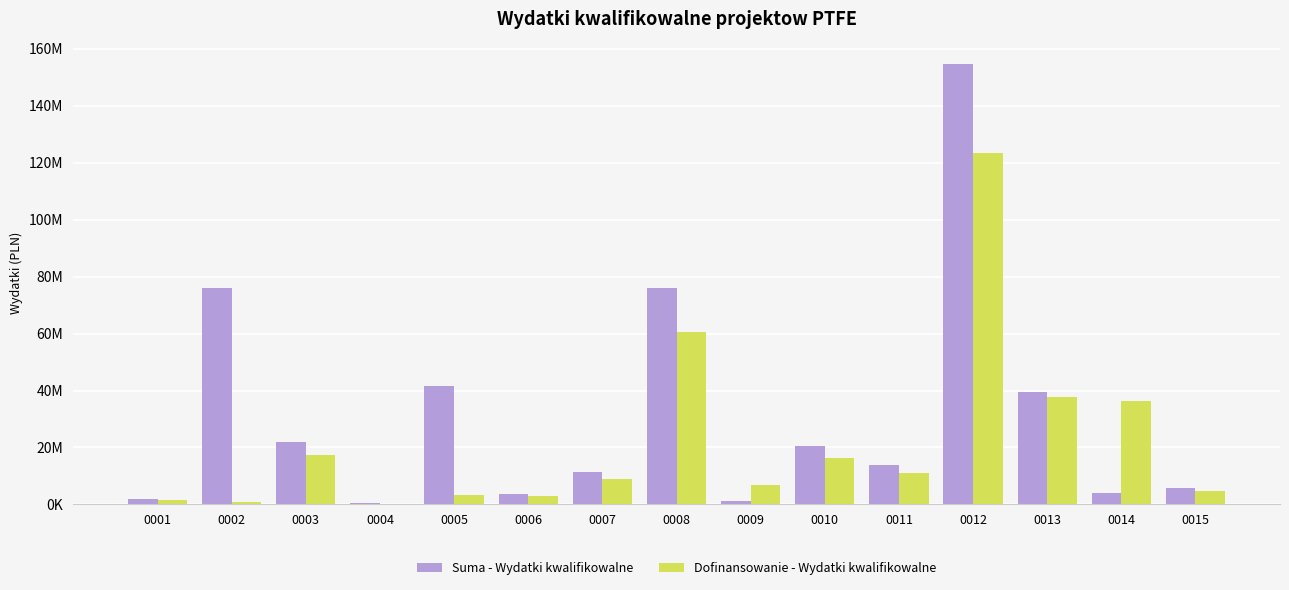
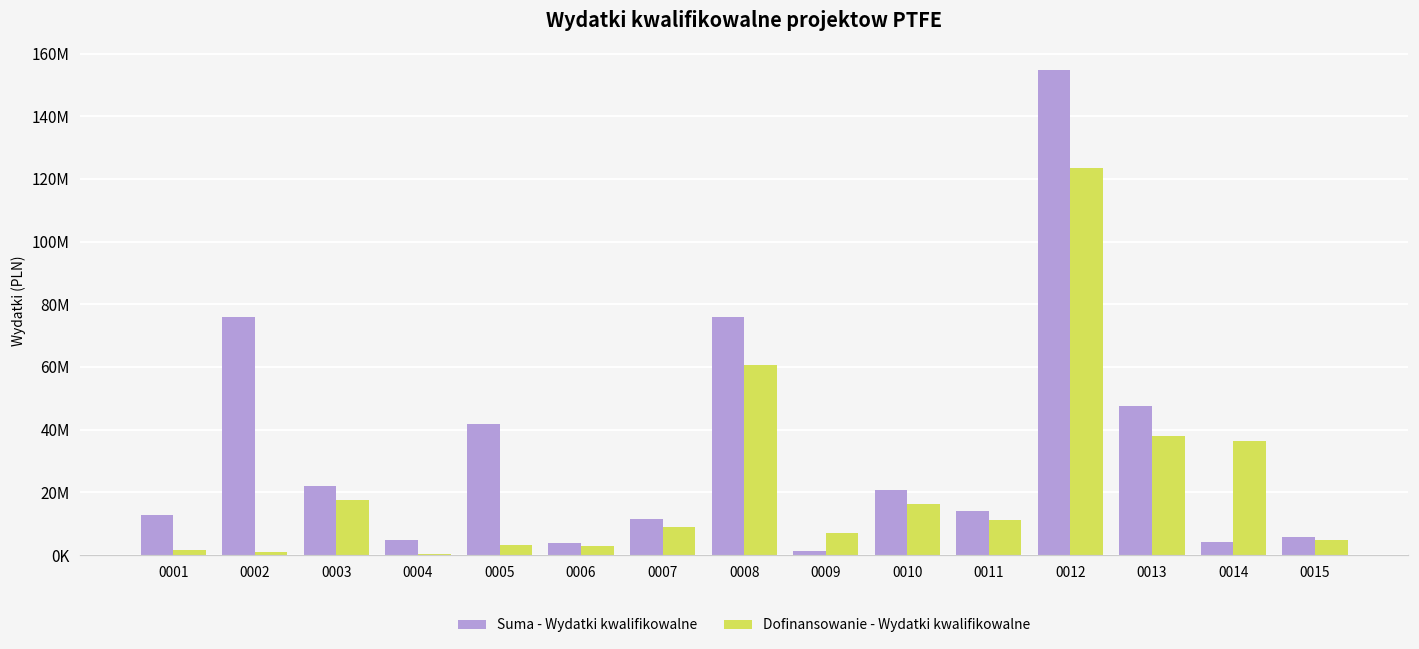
Suma - Wydatki kwalifikowalne, 0001: 2000000 -> 13000000
Suma - Wydatki kwalifikowalne, 0004: 0 -> 5000000
Suma - Wydatki kwalifikowalne, 0013: 39000000 -> 48000000
